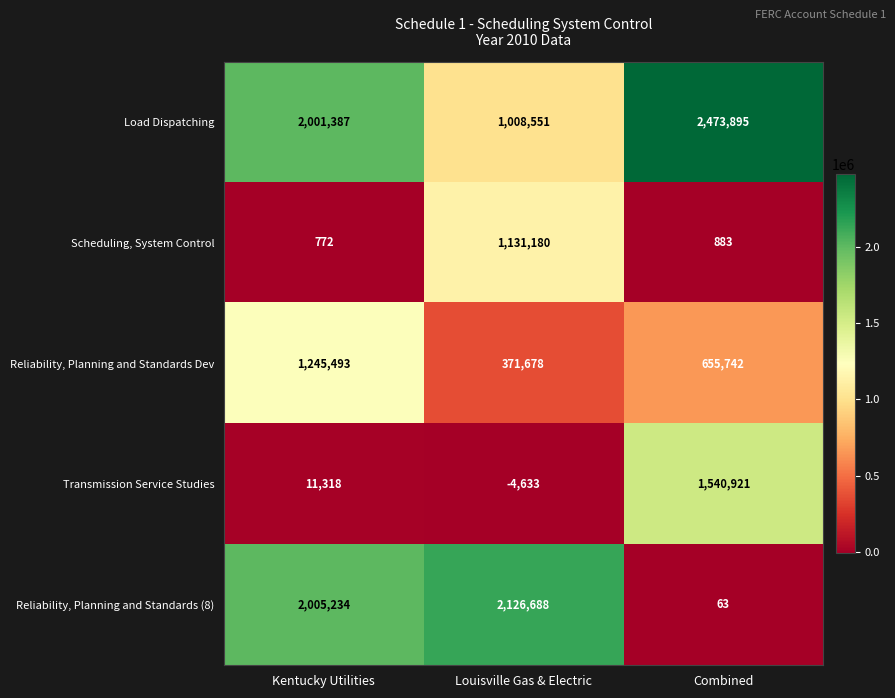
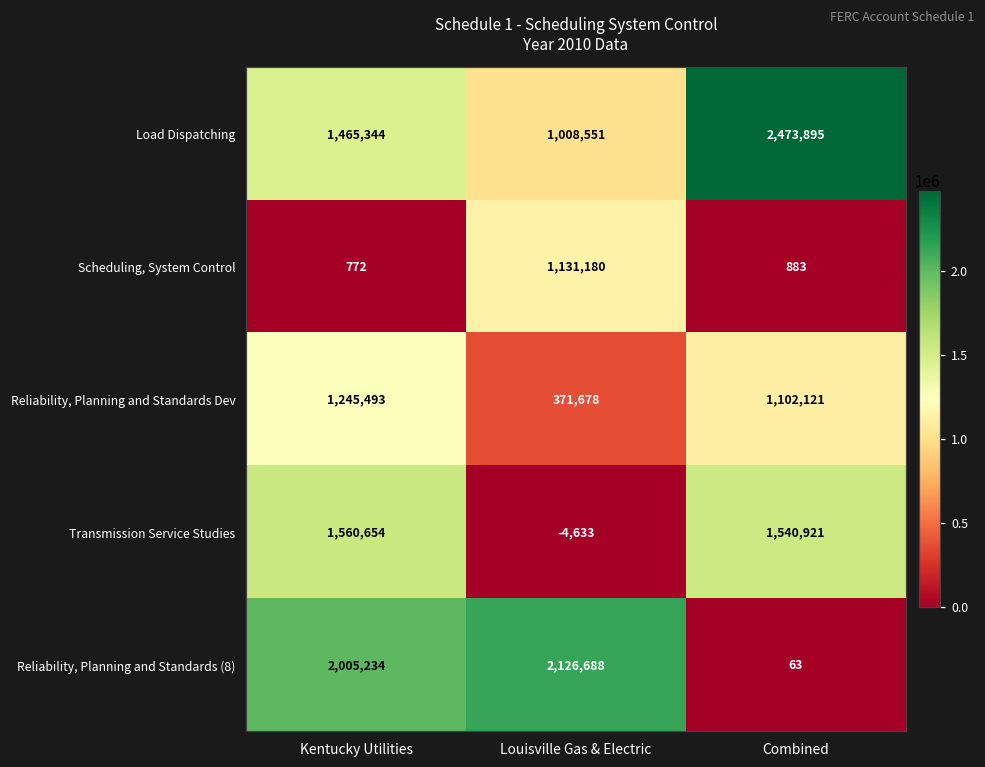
Load Dispatching, Kentucky Utilities: 2,001,387 -> 1,465,344
Reliability, Planning and Standards Dev, Combined: 655,742 -> 1,102,121
Transmission Service Studies, Kentucky Utilities: 11,318 -> 1,560,654
